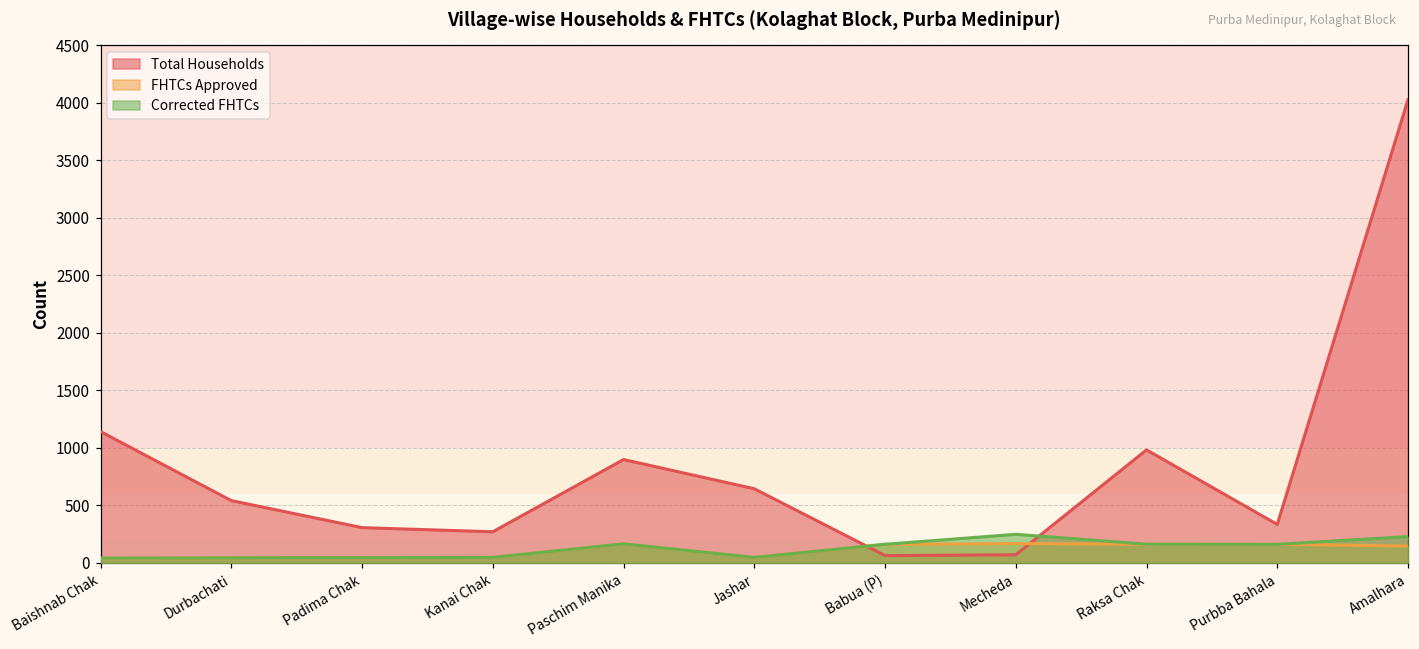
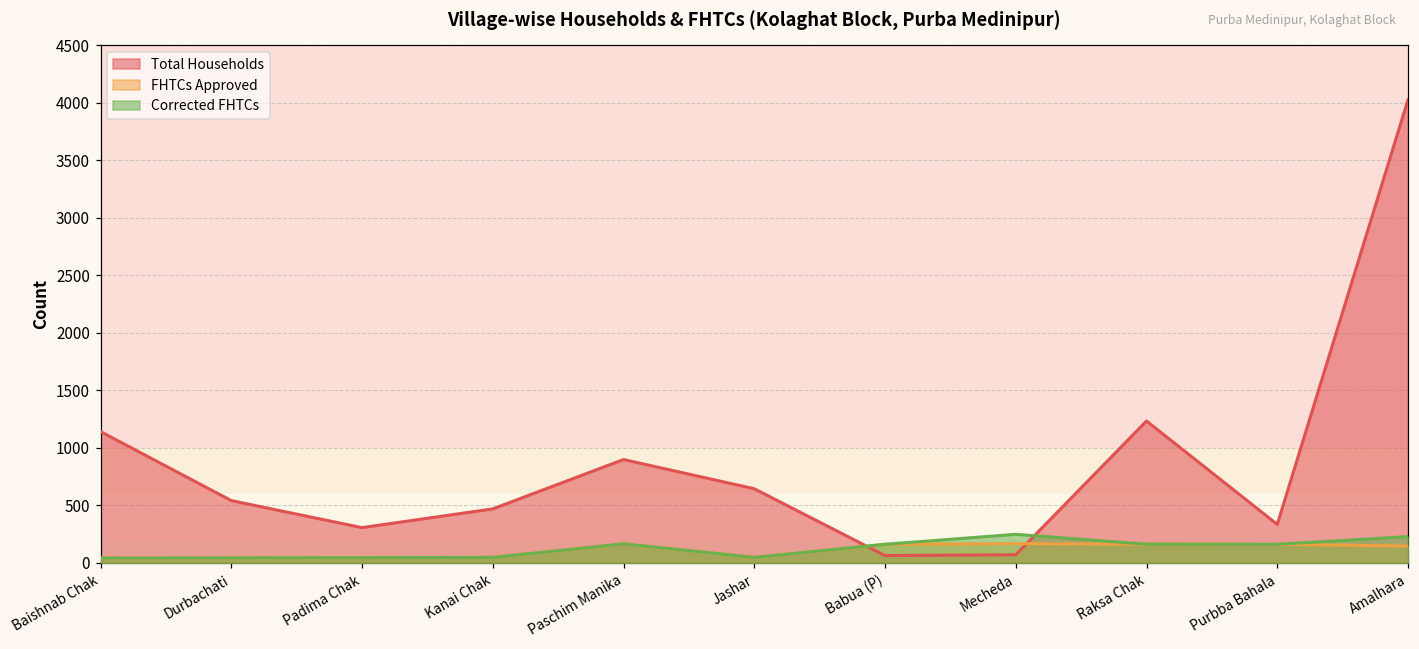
Total Households, Kanai Chak: 270 -> 470
Total Households, Raksa Chak: 980 -> 1230
